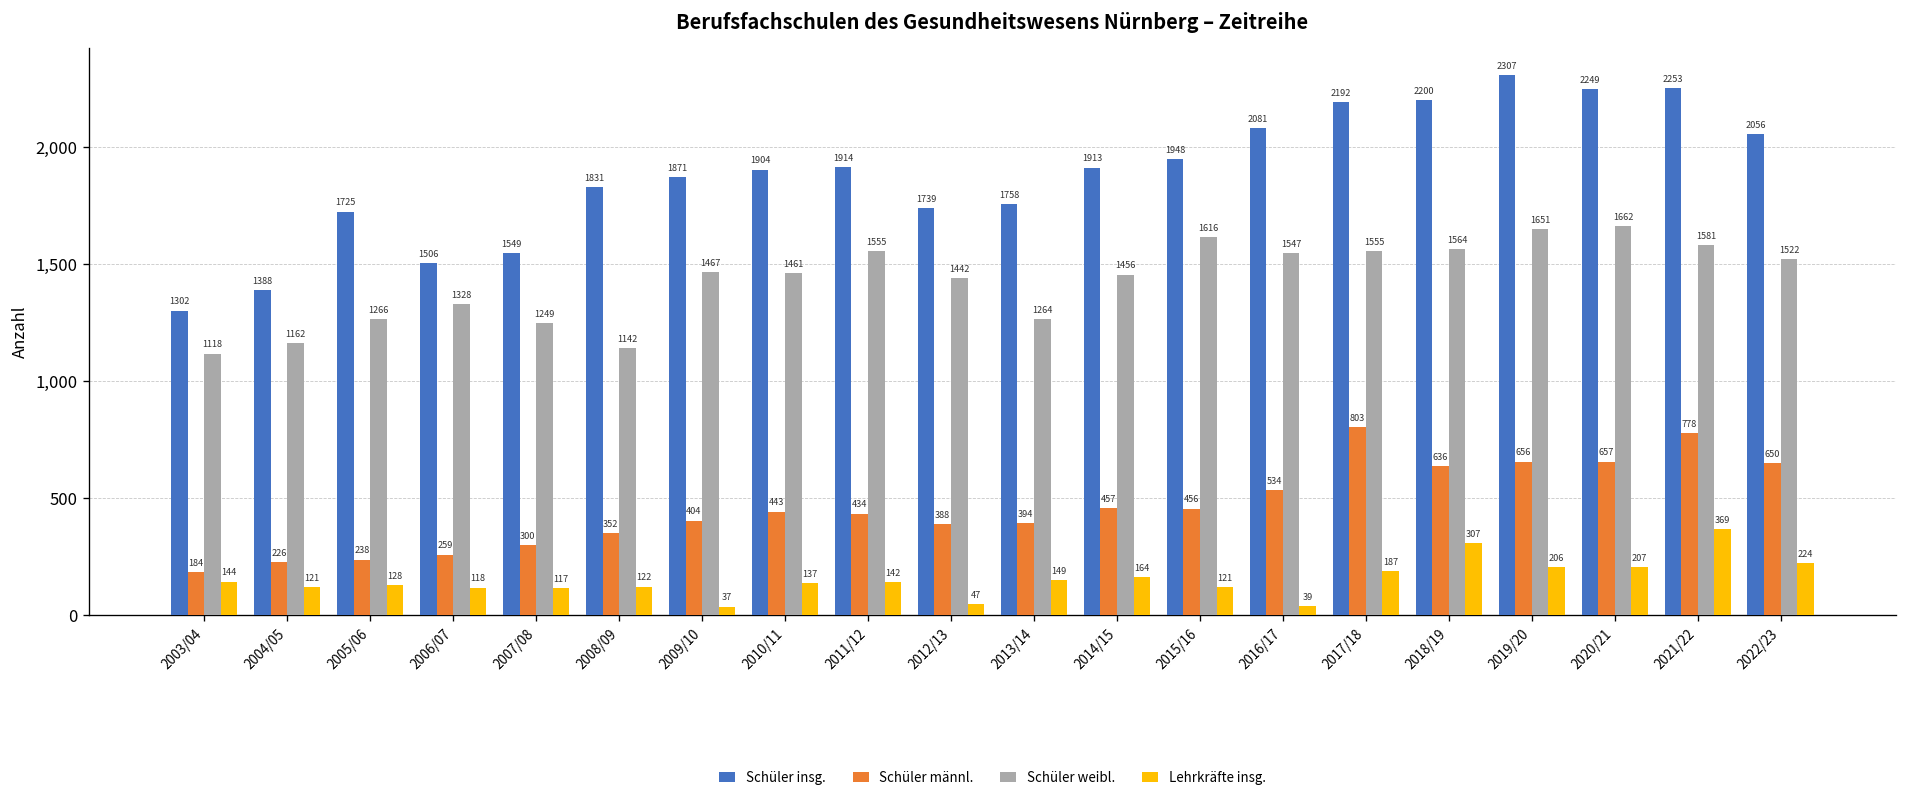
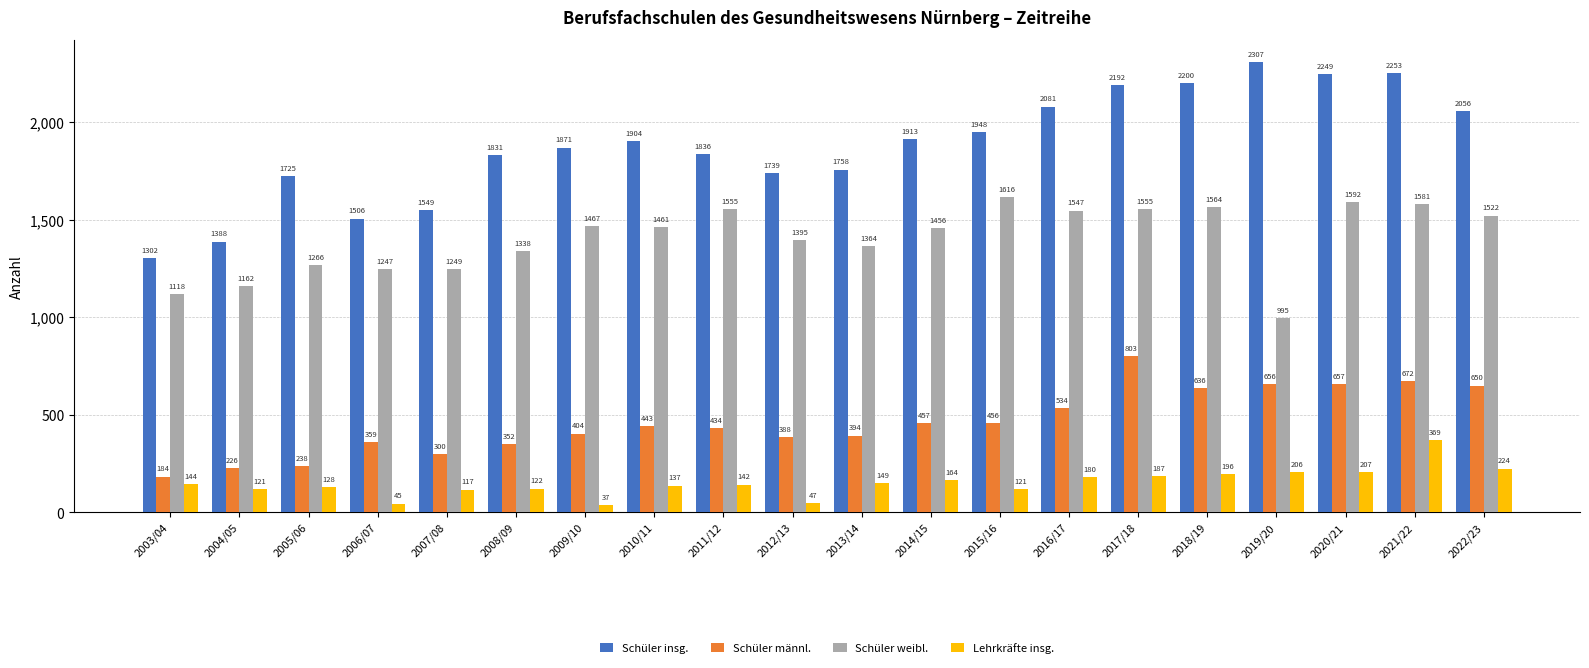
Schüler männl., 2006/07: 259 -> 359
Schüler weibl., 2006/07: 1328 -> 1247
Lehrkräfte insg., 2006/07: 118 -> 45
Schüler weibl., 2008/09: 1142 -> 1338
Schüler insg., 2011/12: 1914 -> 1836
Schüler weibl., 2012/13: 1442 -> 1395
Schüler weibl., 2013/14: 1264 -> 1364
Lehrkräfte insg., 2016/17: 39 -> 180
Lehrkräfte insg., 2018/19: 307 -> 196
Schüler weibl., 2019/20: 1651 -> 995
Schüler weibl., 2020/21: 1662 -> 1592
Schüler männl., 2021/22: 778 -> 672
